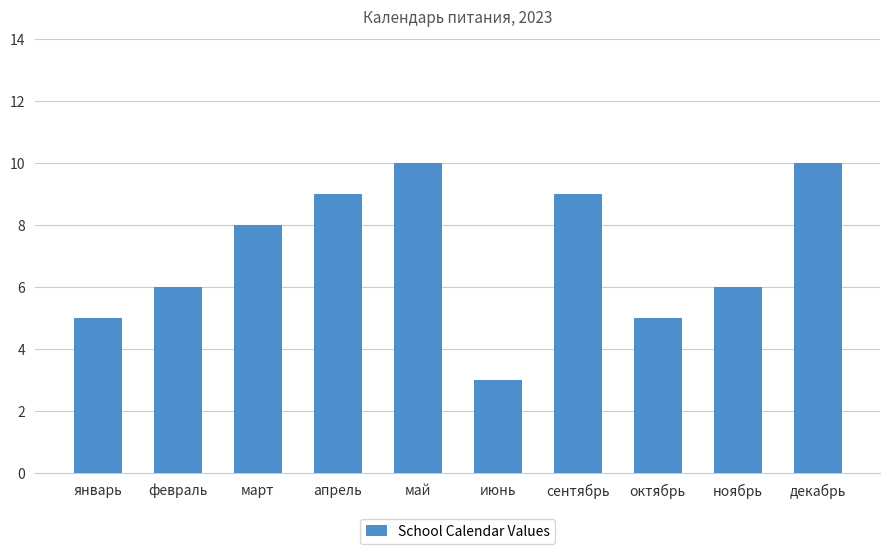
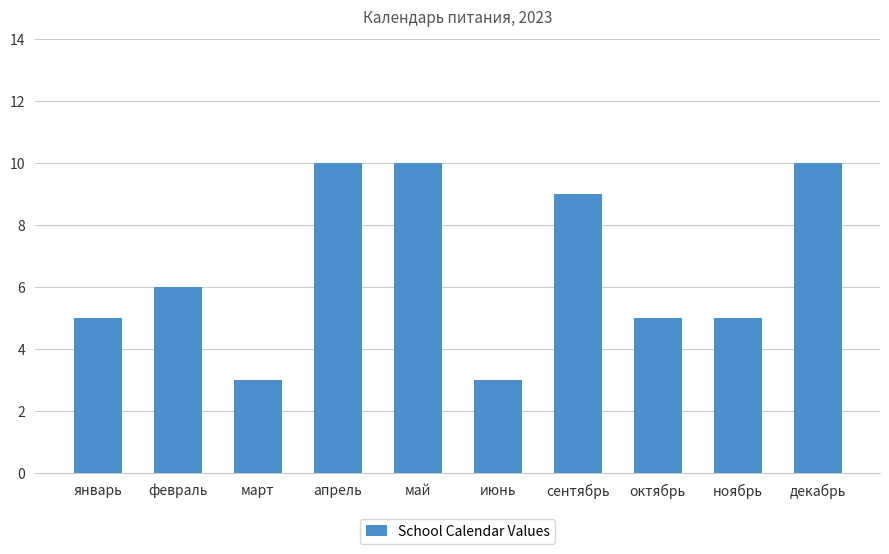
март: 8 -> 3
апрель: 9 -> 10
ноябрь: 6 -> 5
